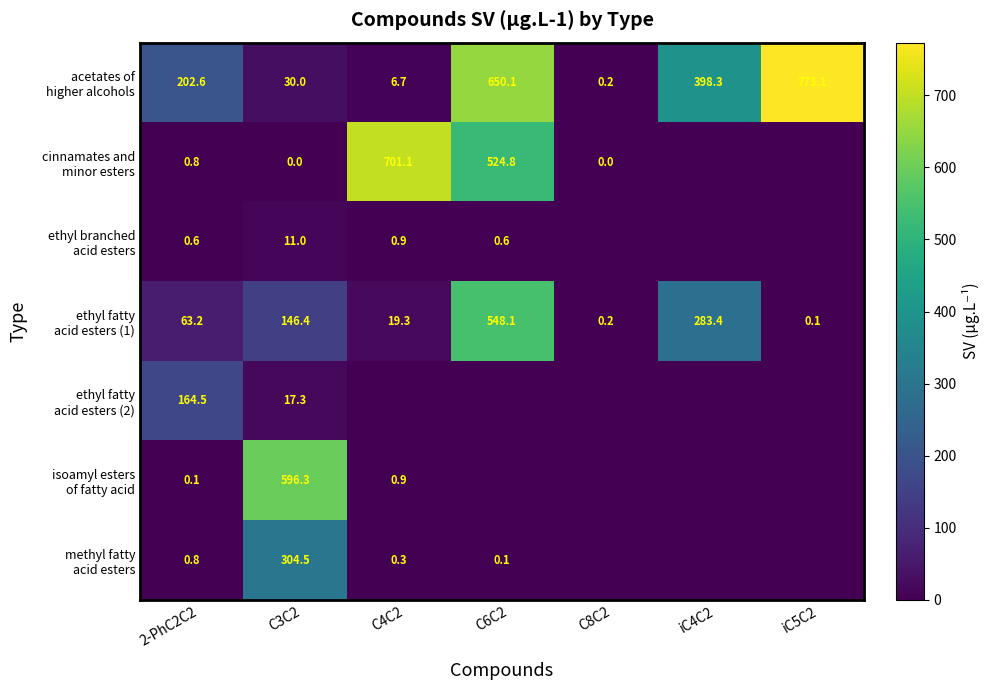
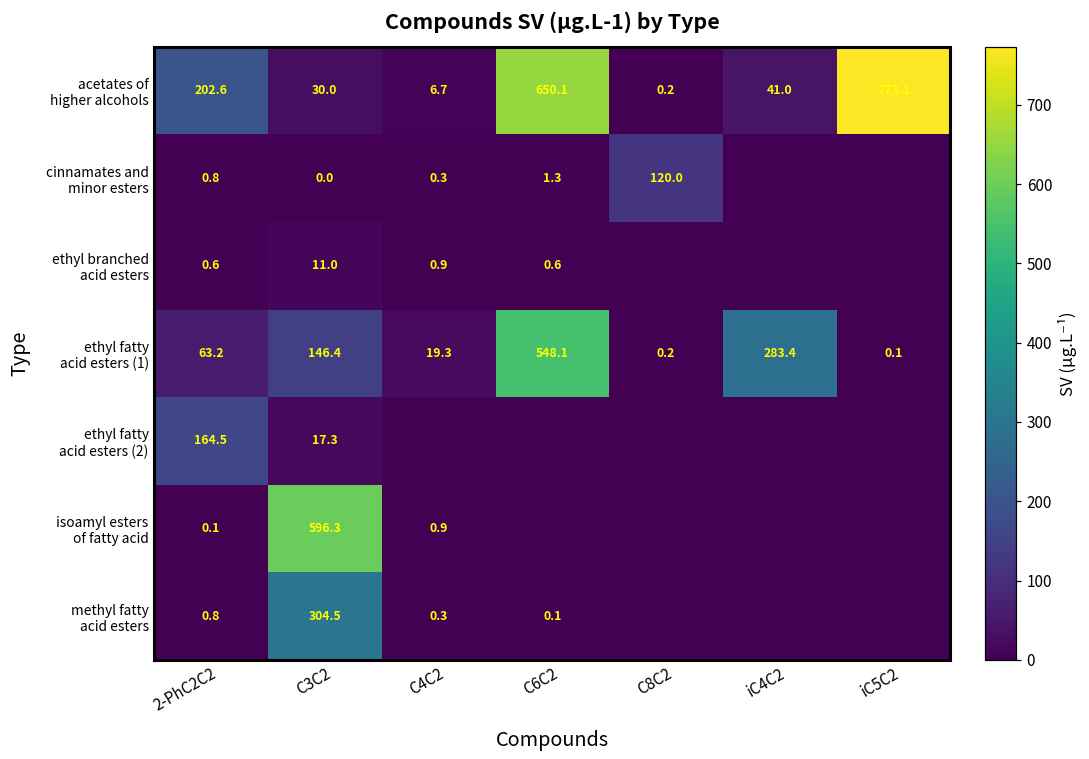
acetates of higher alcohols, iC4C2: 398.3 -> 41.0
cinnamates and minor esters, C4C2: 701.1 -> 0.3
cinnamates and minor esters, C6C2: 524.8 -> 1.3
cinnamates and minor esters, C8C2: 0.0 -> 120.0
